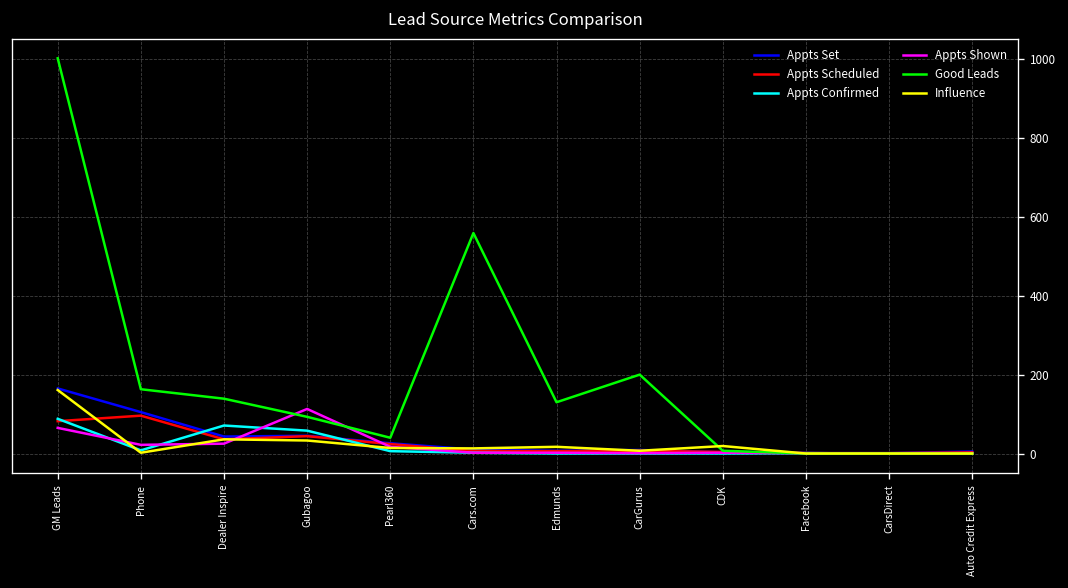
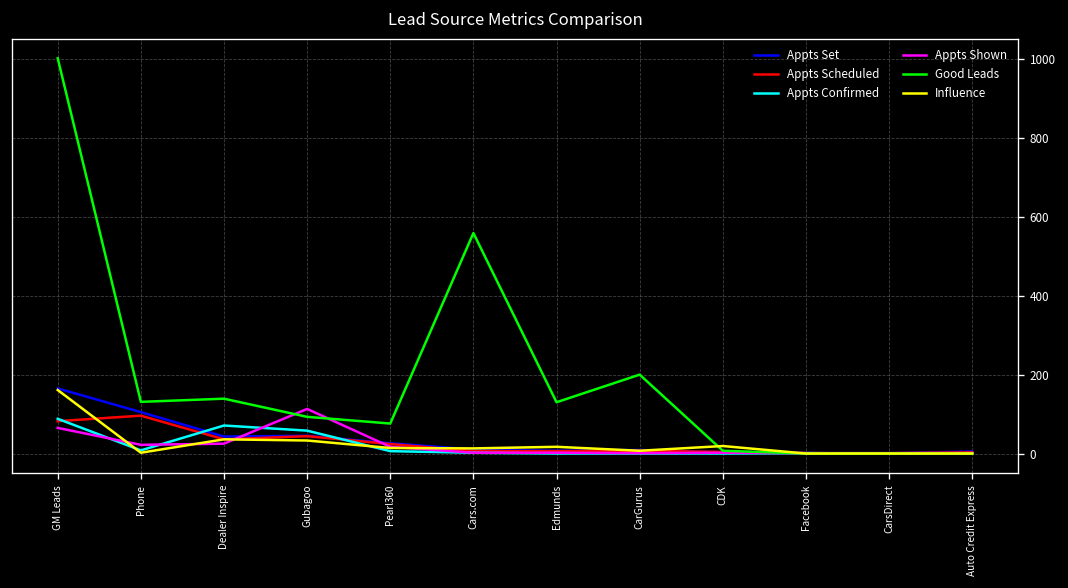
Good Leads, Phone: 160 -> 130
Good Leads, Pearl360: 40 -> 80
